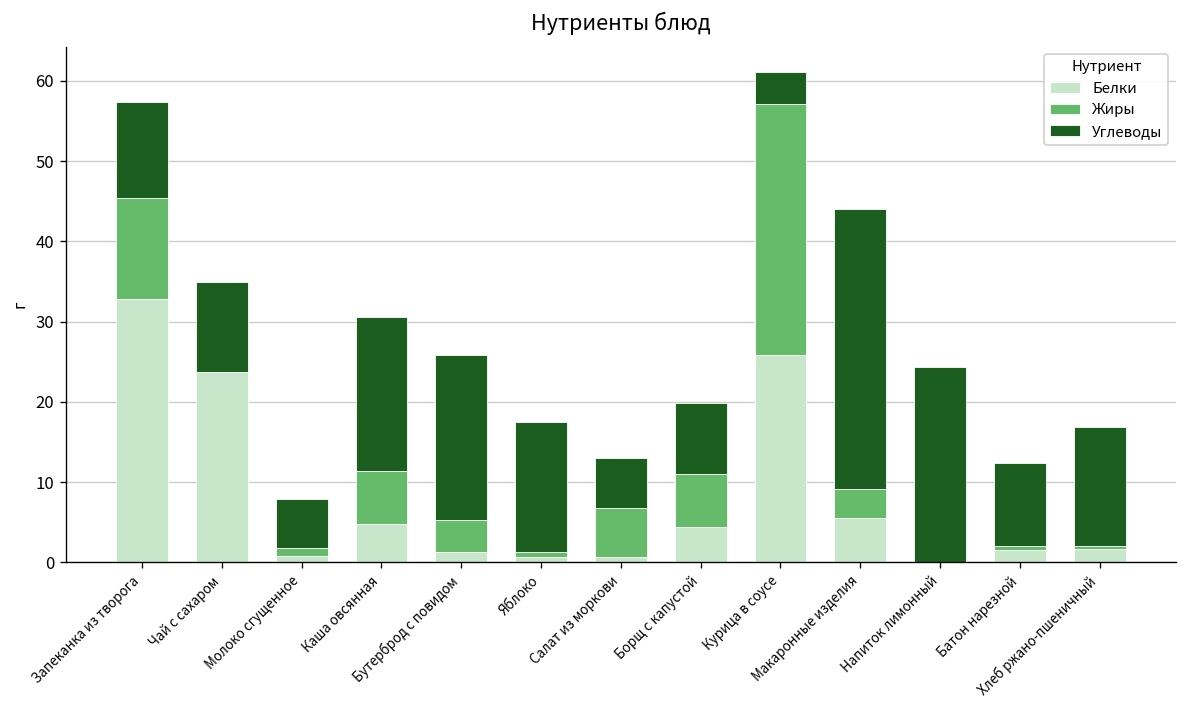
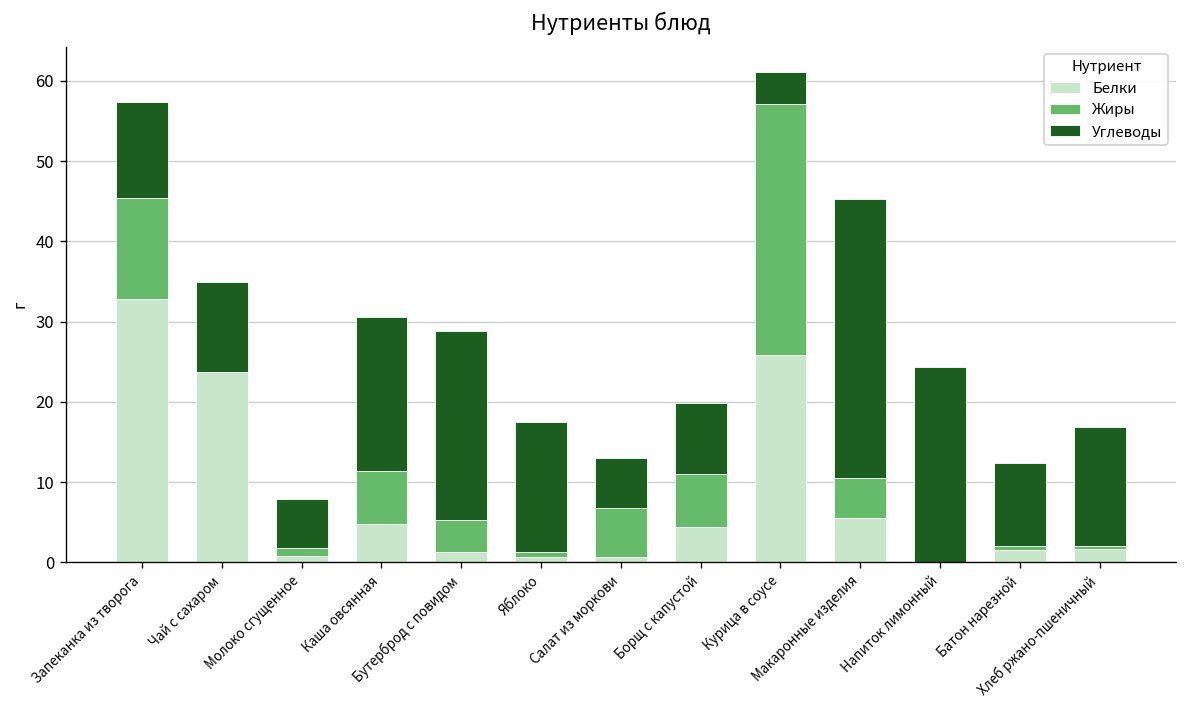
Углеводы, Бутерброд с повидом: 21 -> 24
Жиры, Макаронные изделия: 4 -> 5
